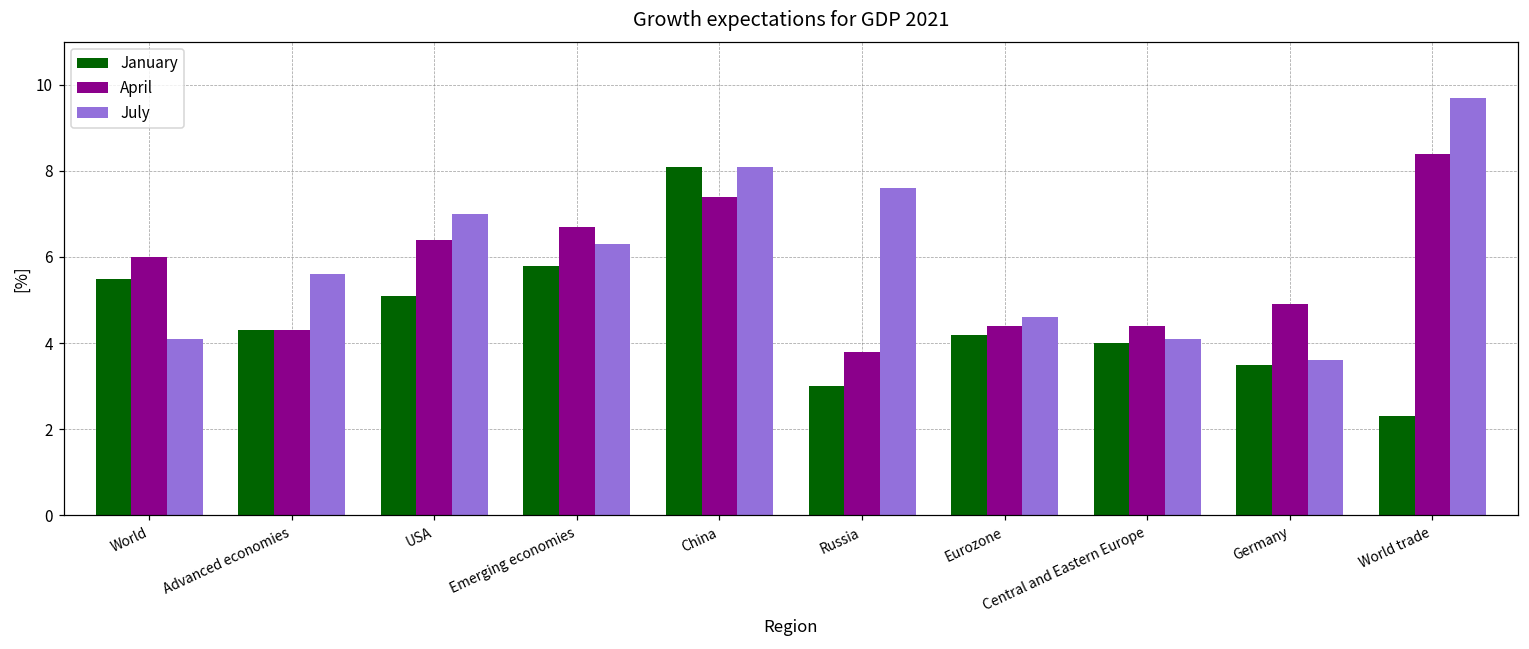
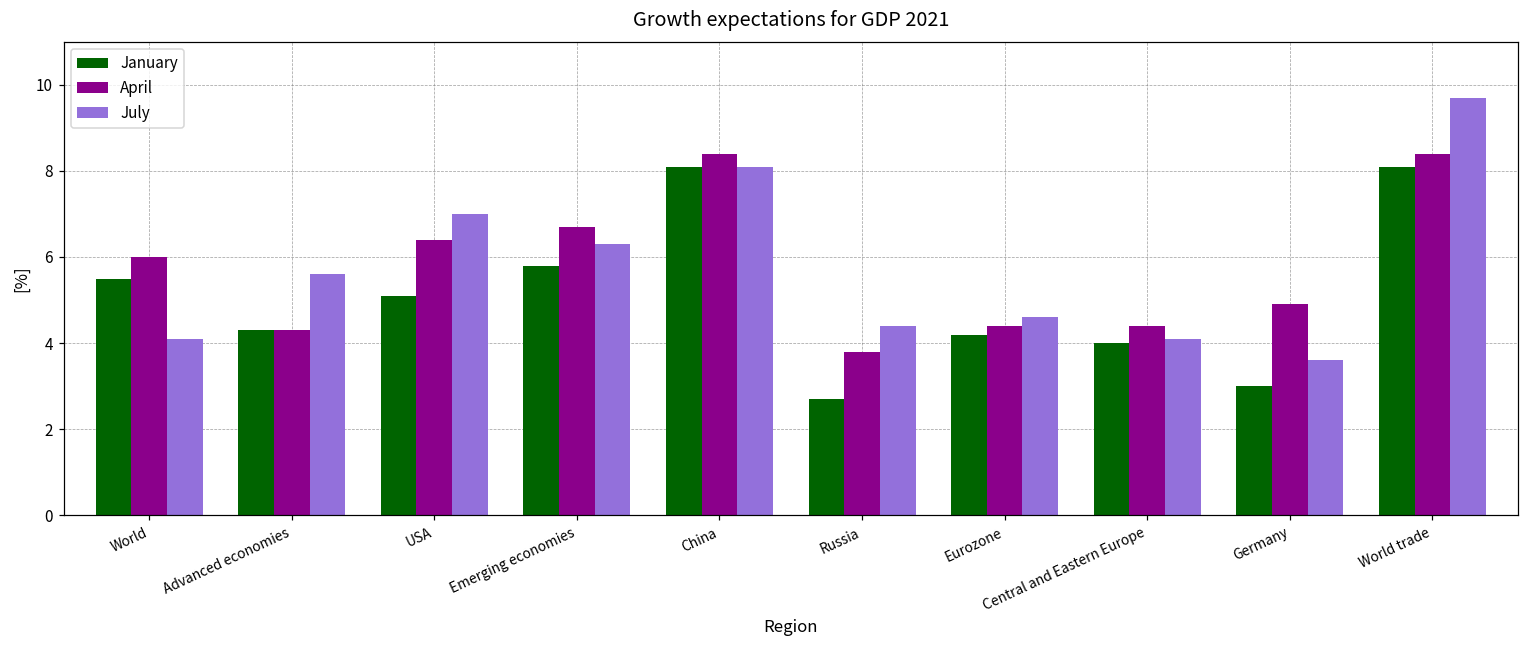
April, China: 7.4 -> 8.4
January, Russia: 3.0 -> 2.7
July, Russia: 7.6 -> 4.4
January, Germany: 3.5 -> 3.0
January, World trade: 2.3 -> 8.1
